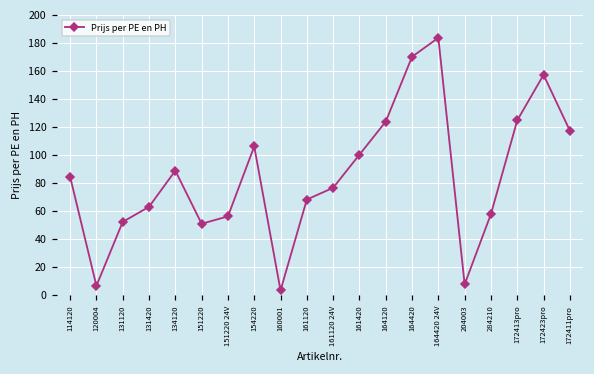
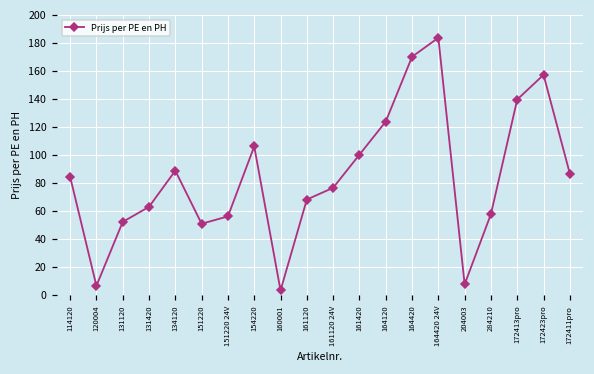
172413pro: 125 -> 140
172411pro: 118 -> 87
